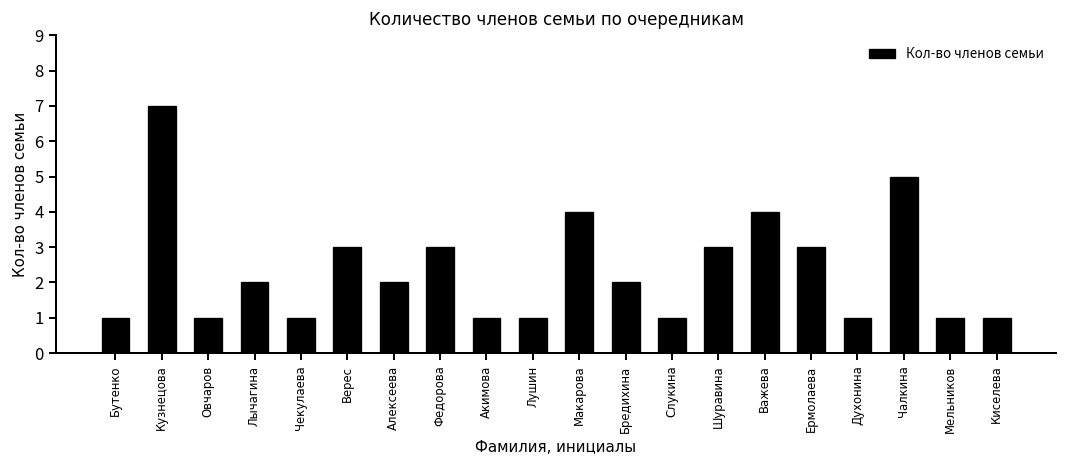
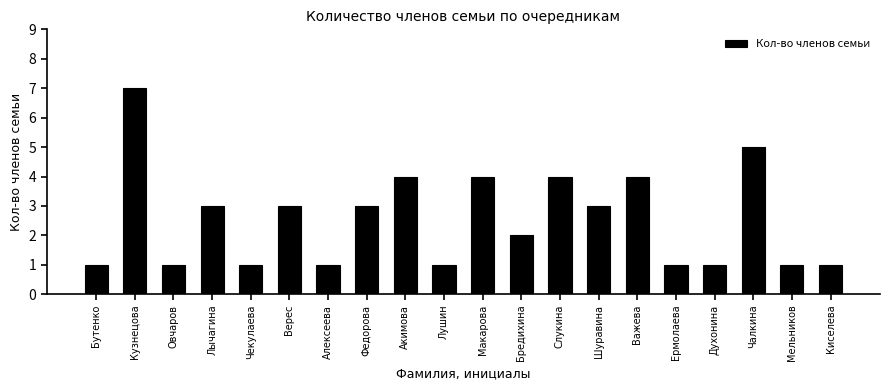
Лычагина: 2 -> 3
Алексеева: 2 -> 1
Акимова: 1 -> 4
Слукина: 1 -> 4
Ермолаева: 3 -> 1
